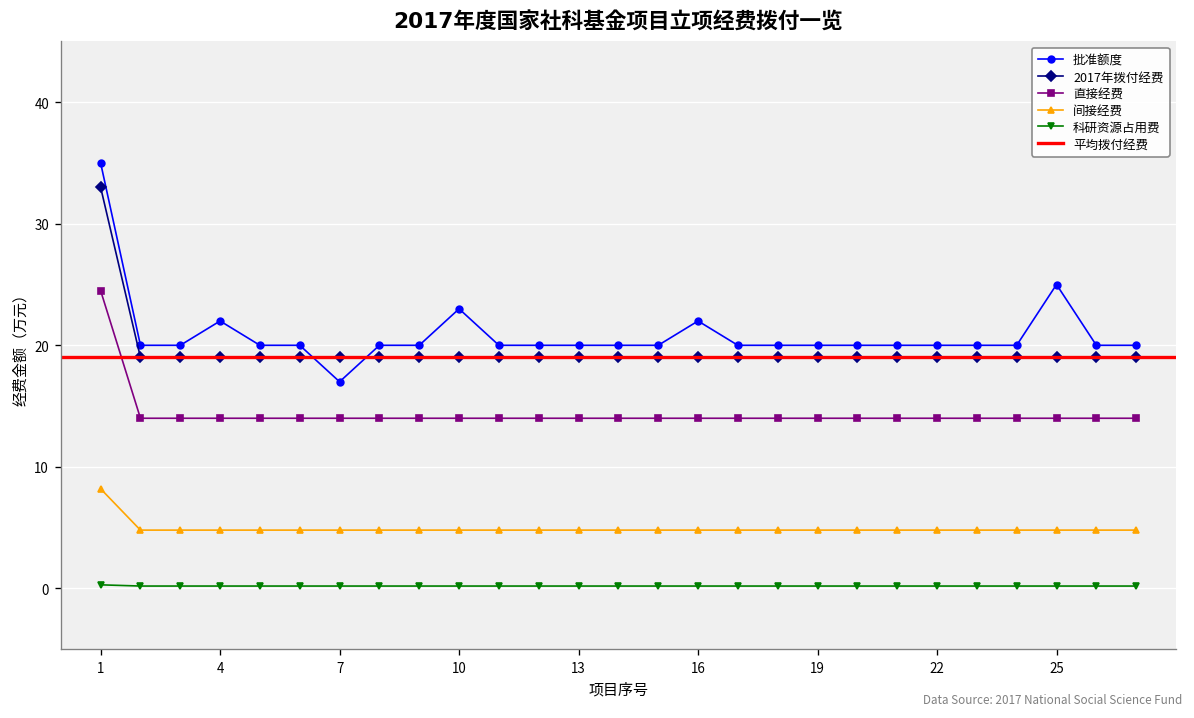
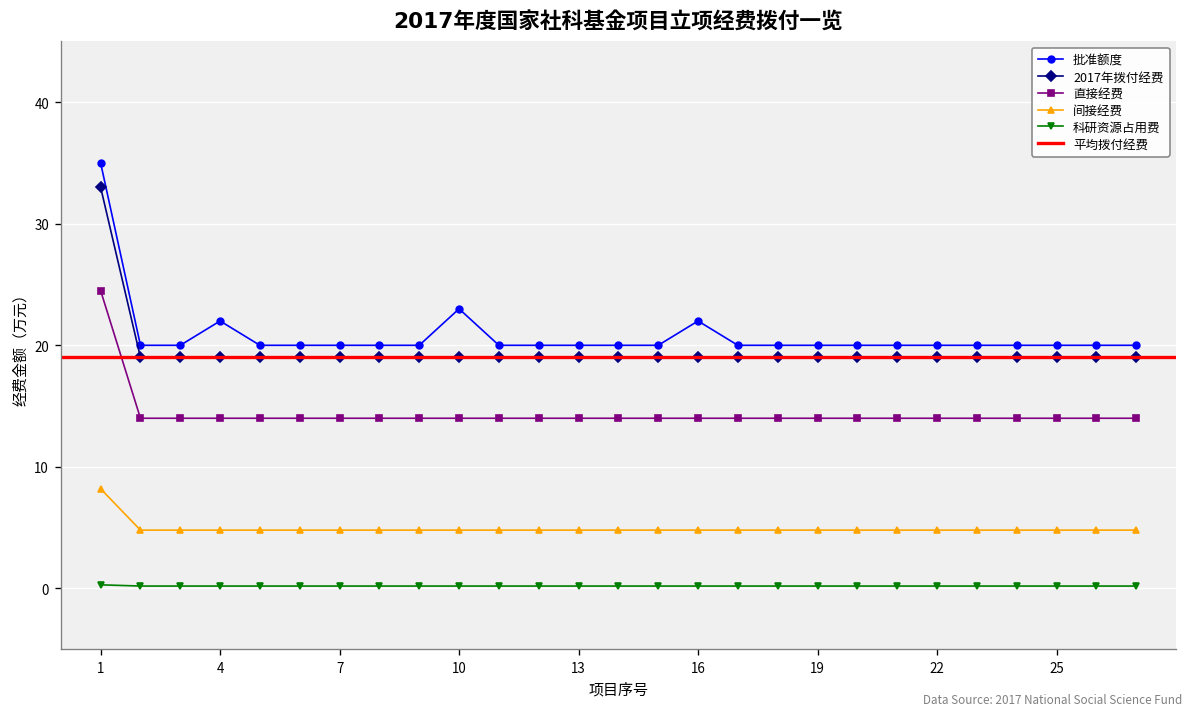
批准额度, 7: 17 -> 20
批准额度, 25: 25 -> 20
